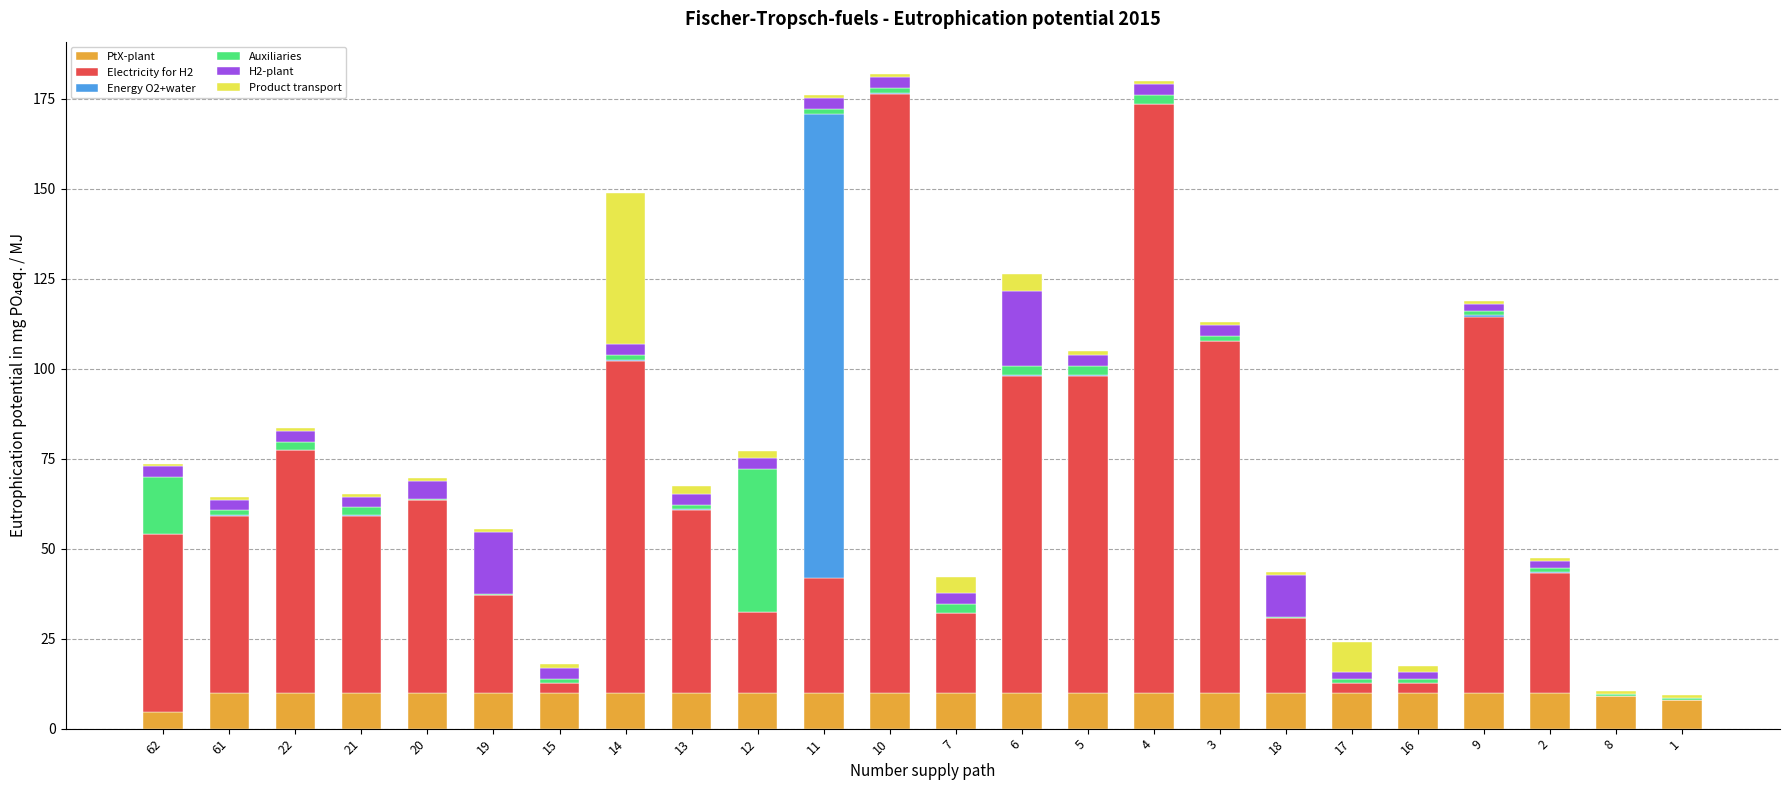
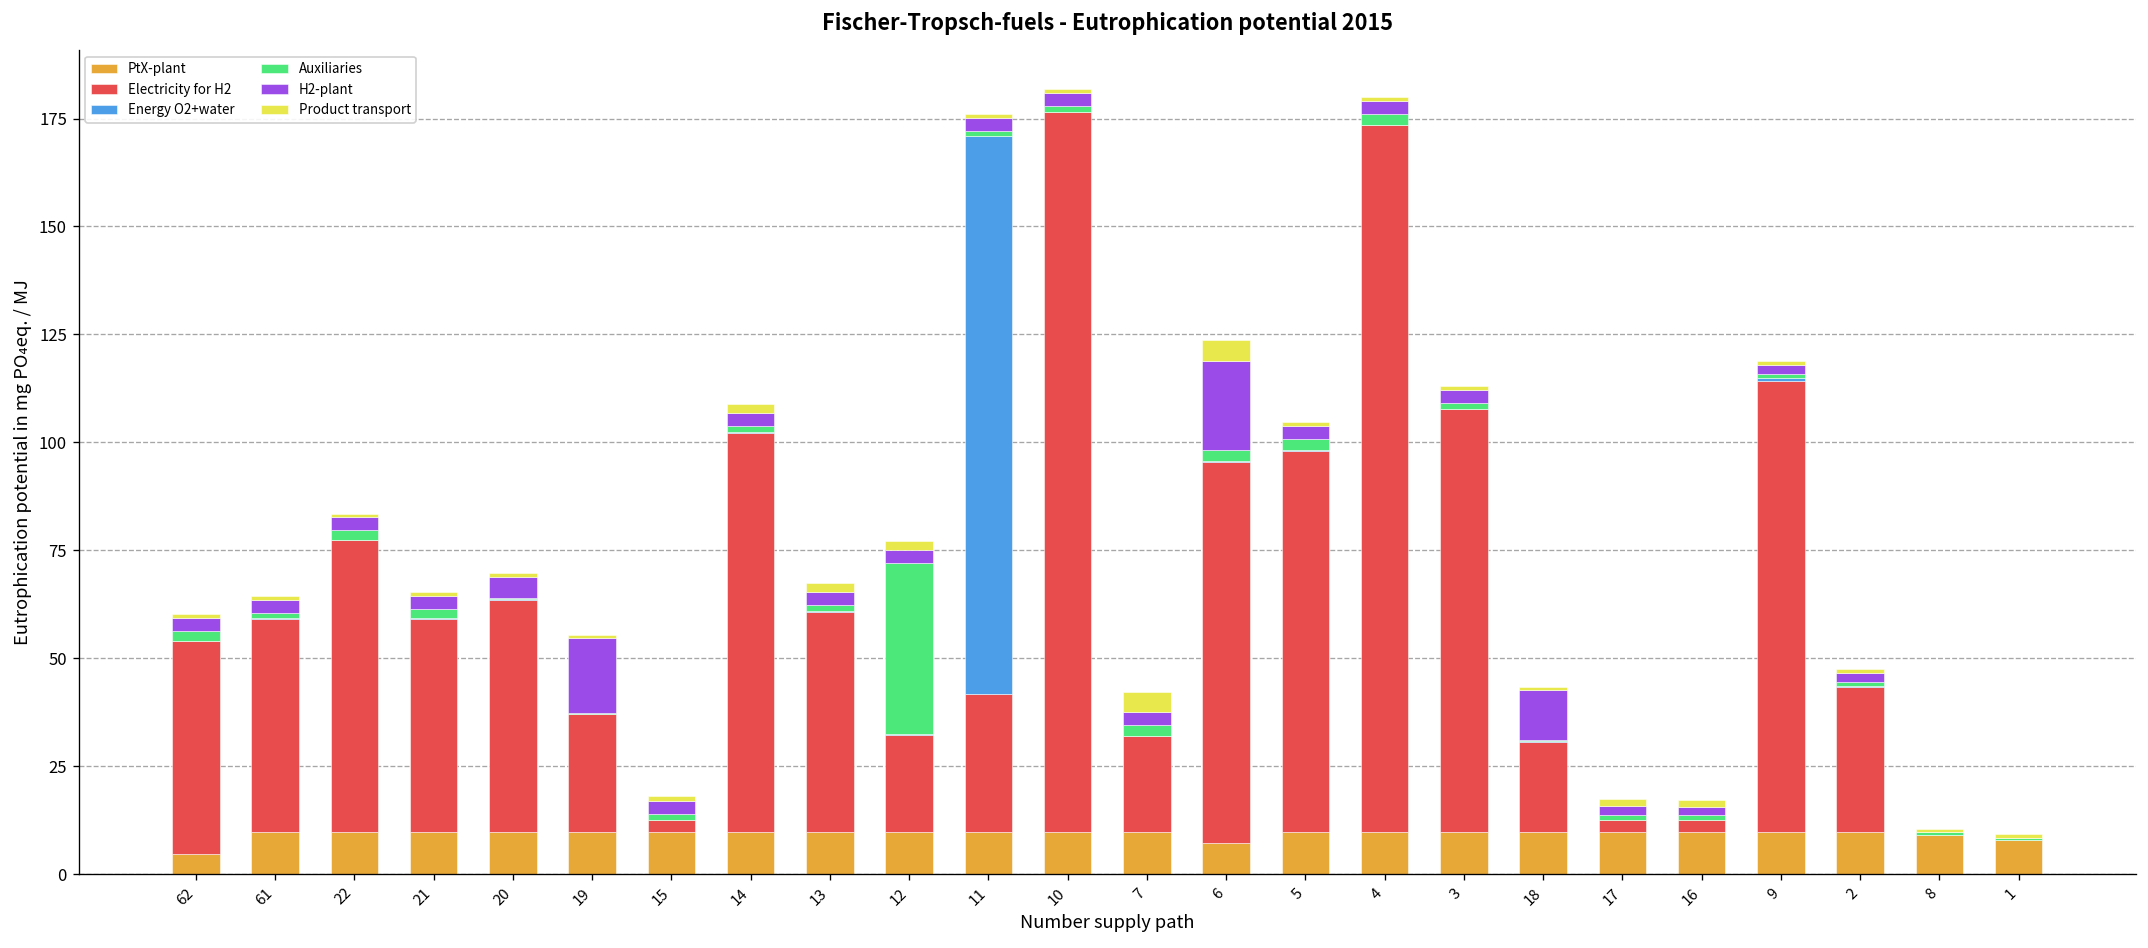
Auxiliaries, 62: 16 -> 2
Product transport, 14: 42 -> 2
PtX-plant, 6: 10 -> 7
Product transport, 17: 8 -> 2
